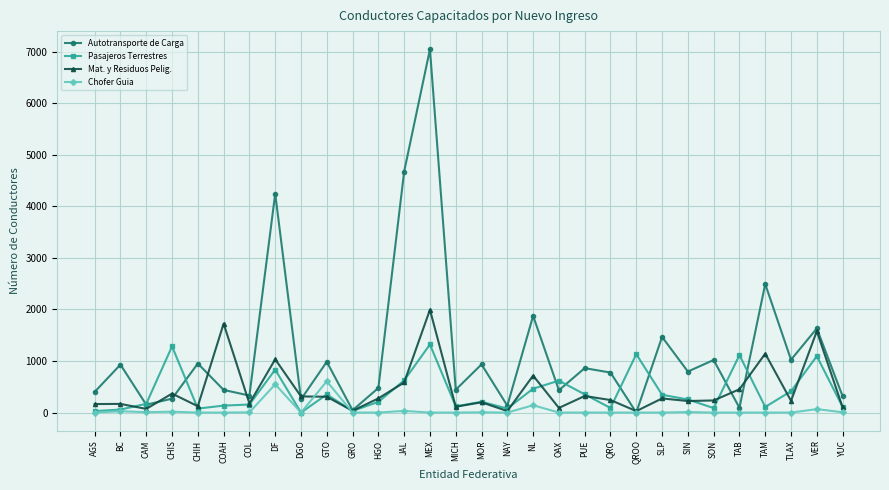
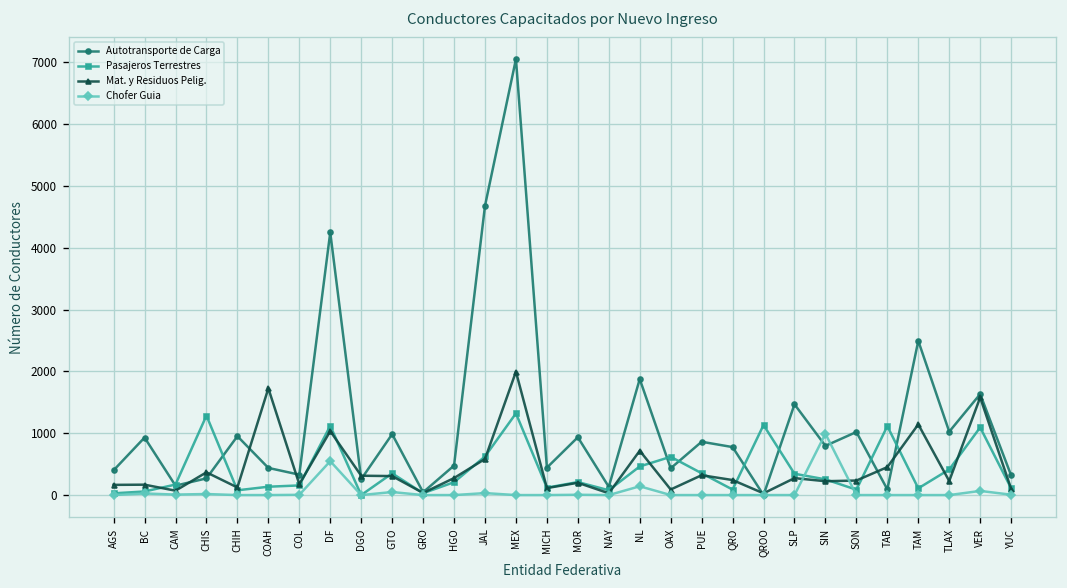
Pasajeros Terrestres, DF: 800 -> 1100
Chofer Guia, GTO: 600 -> 0
Chofer Guia, SIN: 0 -> 1000
